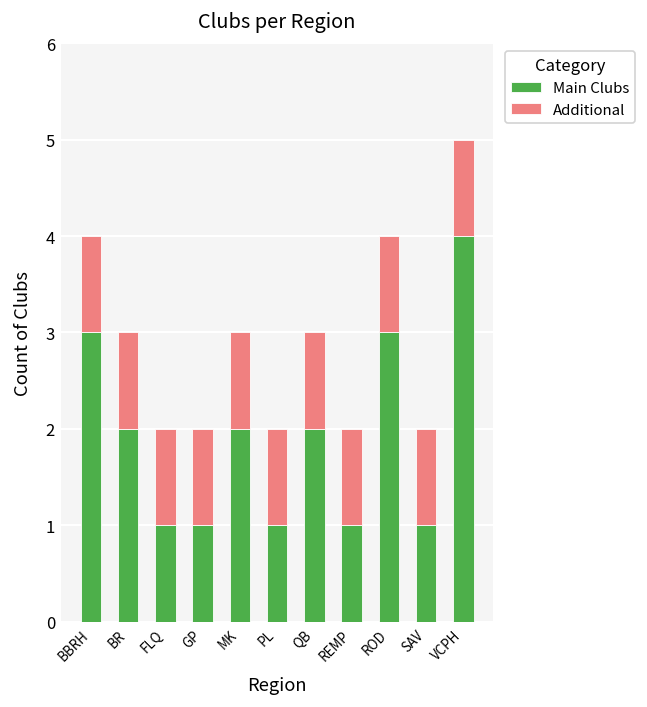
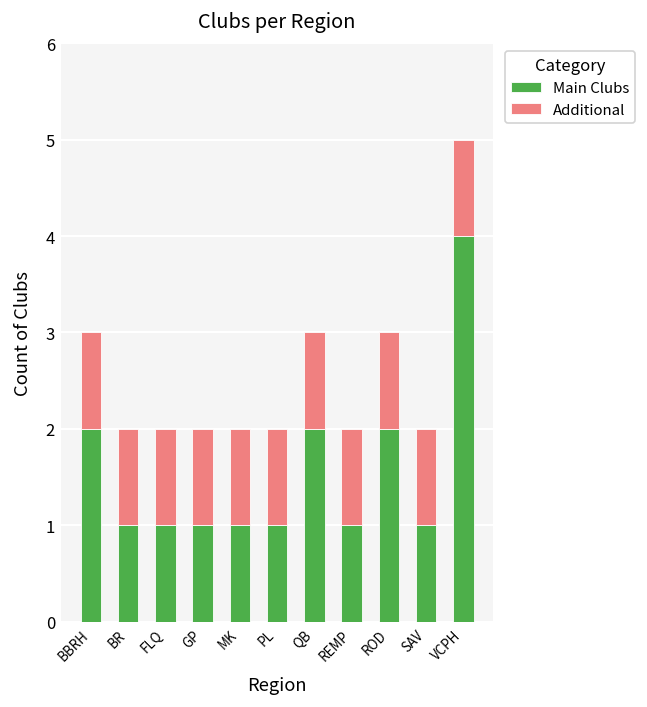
Main Clubs, BBRH: 3.0 -> 2.0
Main Clubs, BR: 2.0 -> 1.0
Main Clubs, MK: 2.0 -> 1.0
Main Clubs, ROD: 3.0 -> 2.0
